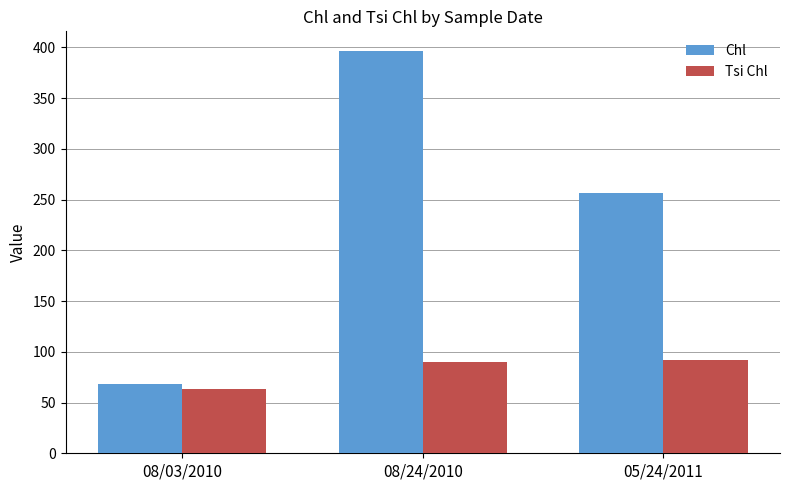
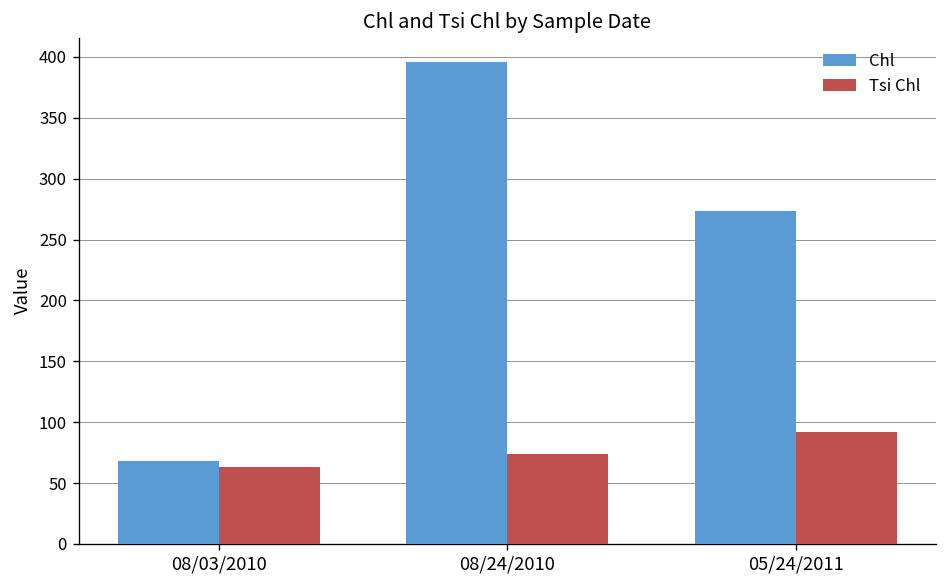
Tsi Chl, 08/24/2010: 90 -> 74
Chl, 05/24/2011: 256 -> 273
